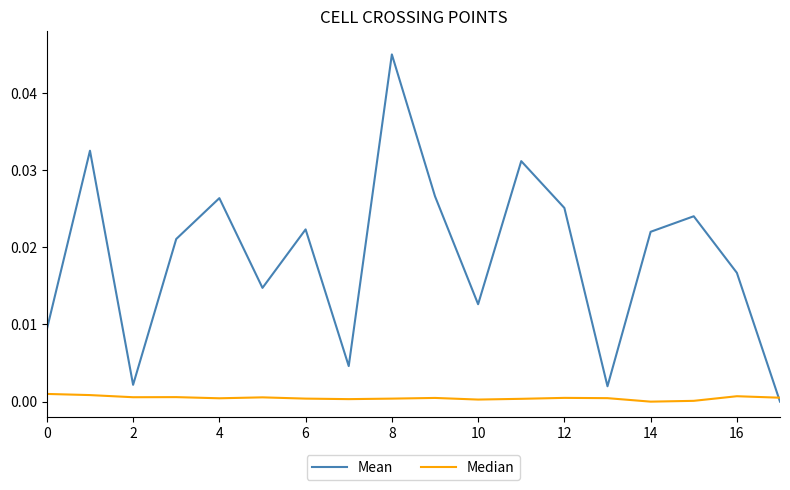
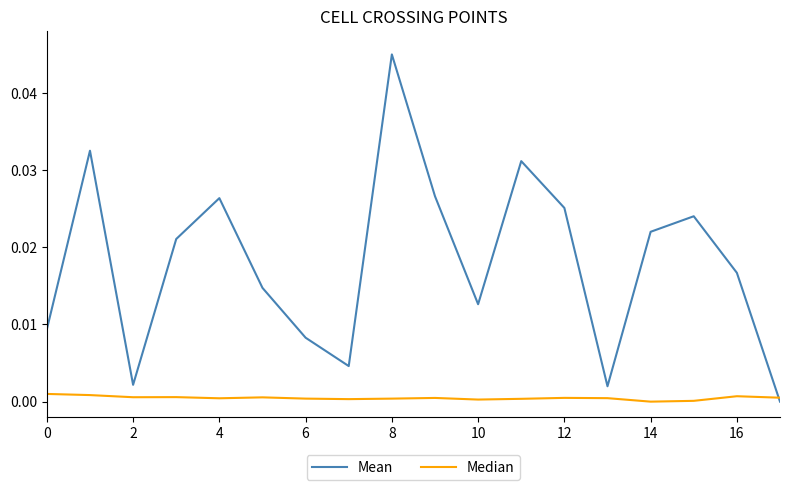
Mean, 6: 0.022 -> 0.008
